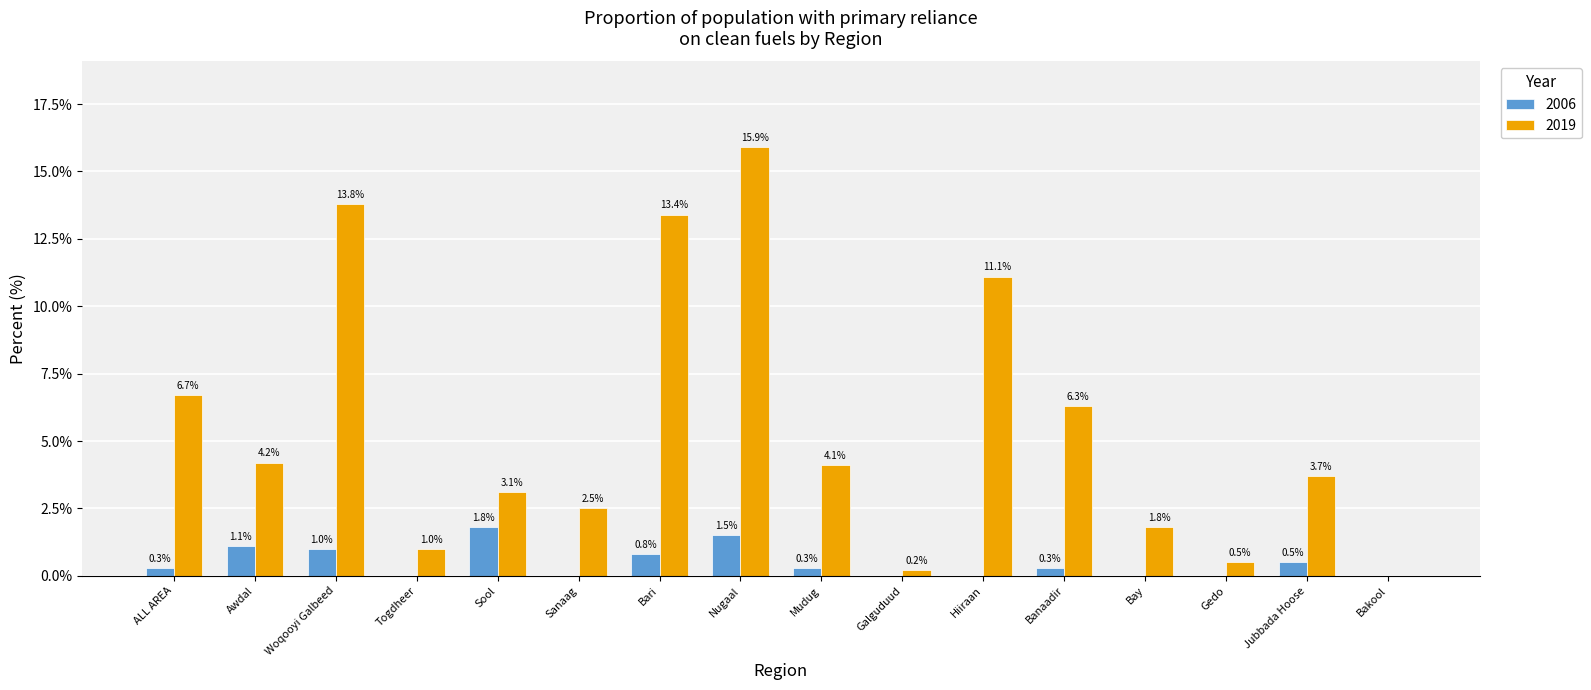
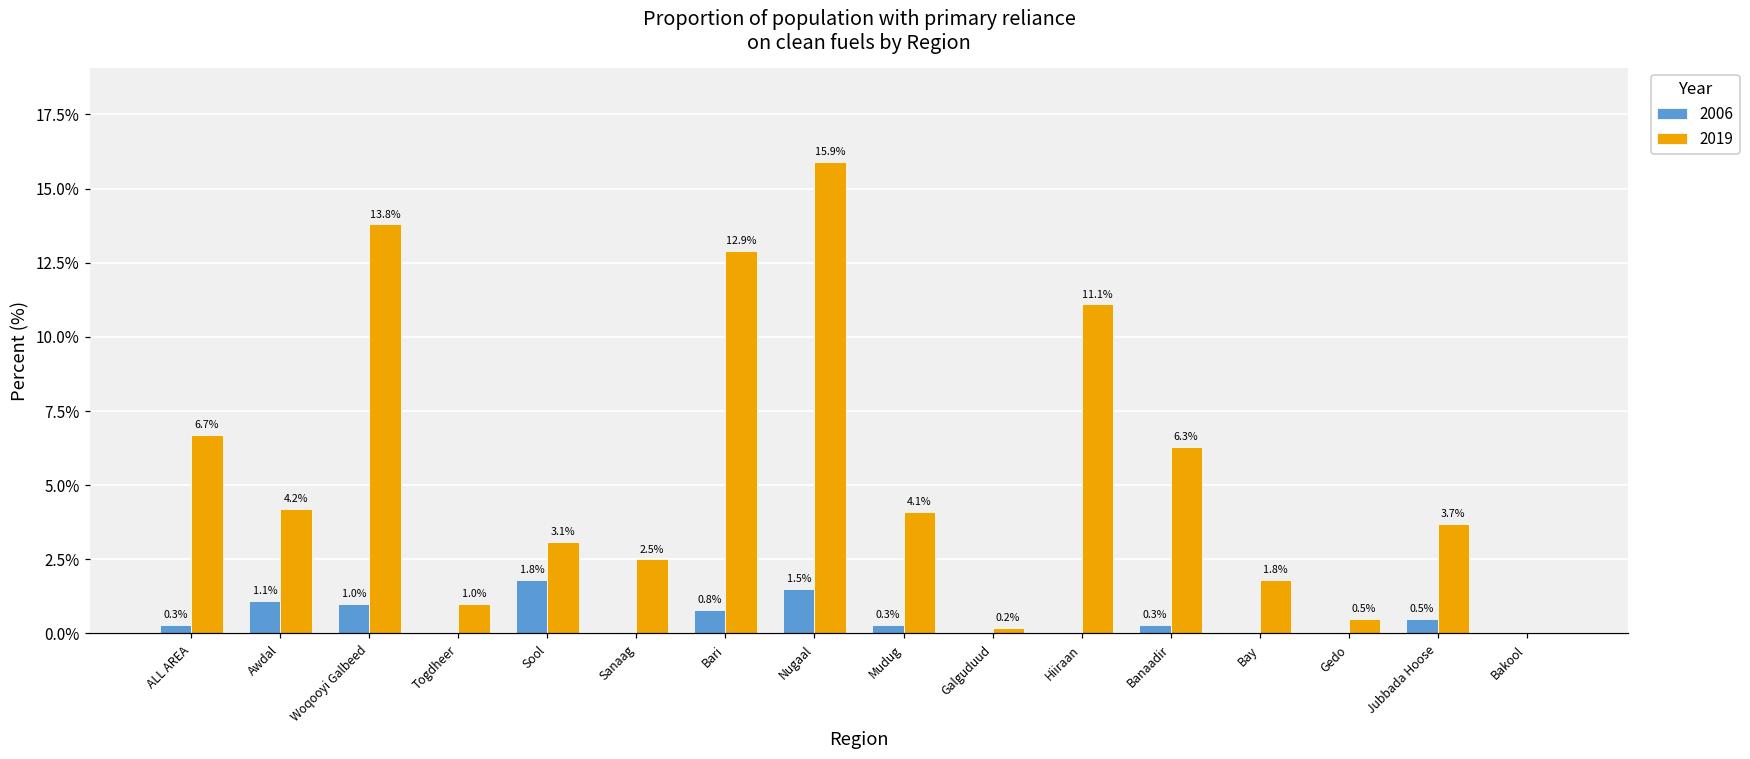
2019, Bari: 13.4% -> 12.9%
